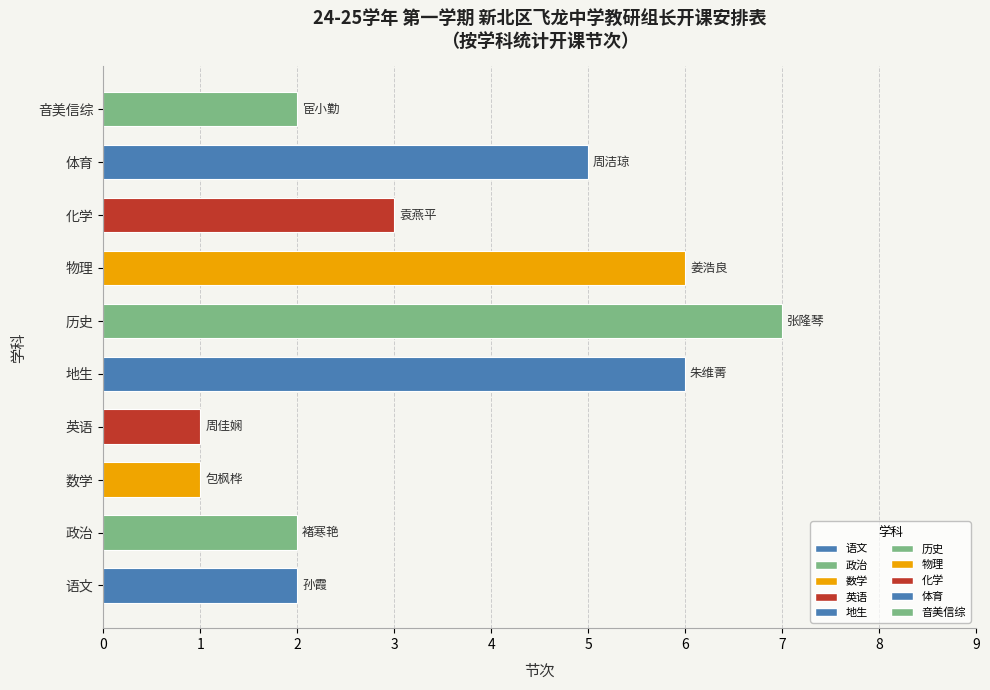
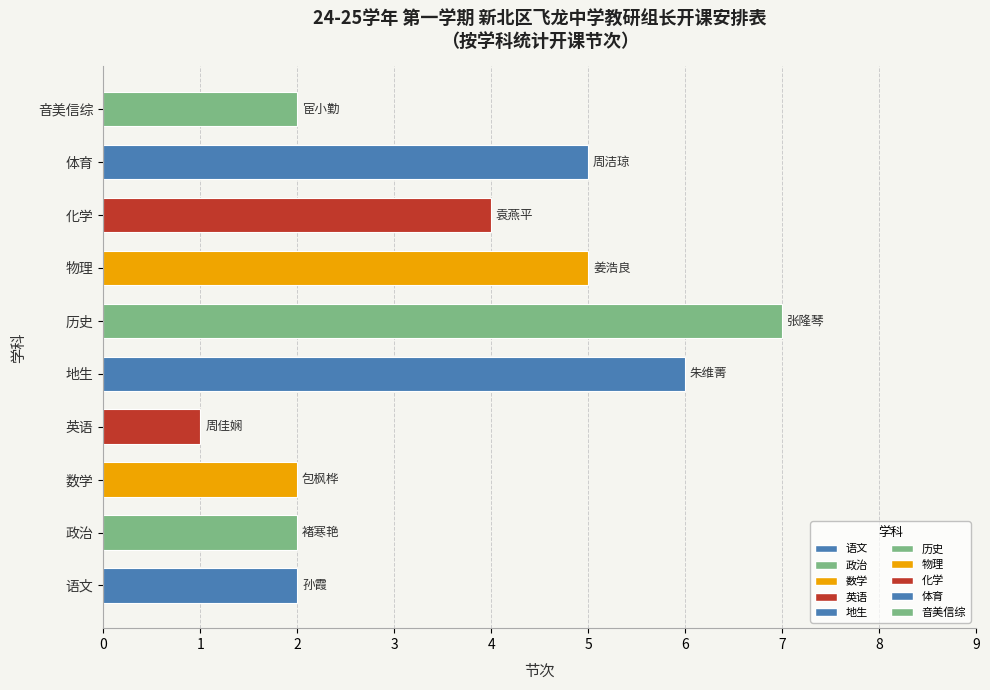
化学: 3 -> 4
物理: 6 -> 5
数学: 1 -> 2
